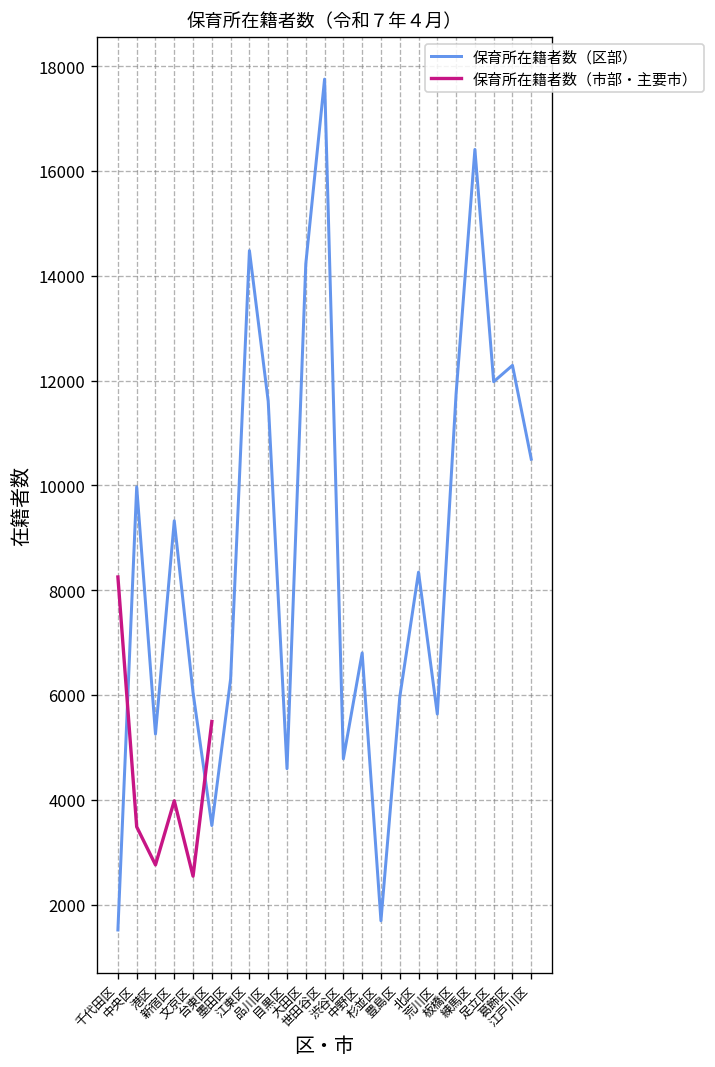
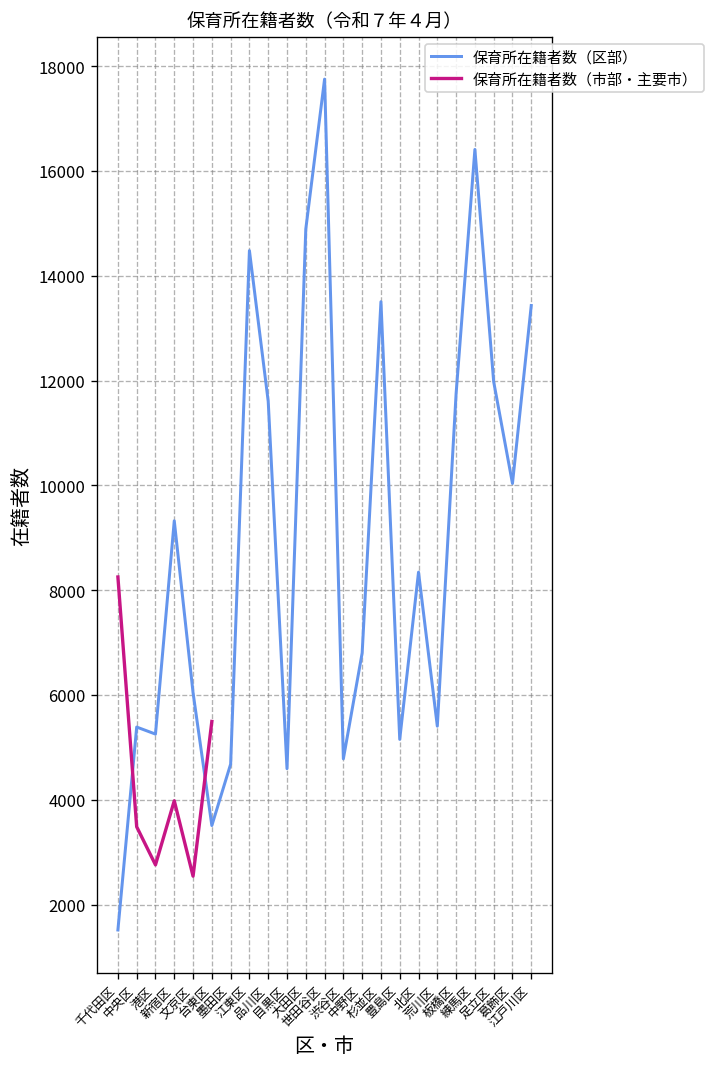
保育所在籍者数（区部）, 中央区: 10000 -> 5400
保育所在籍者数（区部）, 墨田区: 6300 -> 4700
保育所在籍者数（区部）, 大田区: 14200 -> 14900
保育所在籍者数（区部）, 杉並区: 1700 -> 13500
保育所在籍者数（区部）, 豊島区: 6000 -> 5200
保育所在籍者数（区部）, 荒川区: 5600 -> 5400
保育所在籍者数（区部）, 葛飾区: 12300 -> 10000
保育所在籍者数（区部）, 江戸川区: 10500 -> 13400
